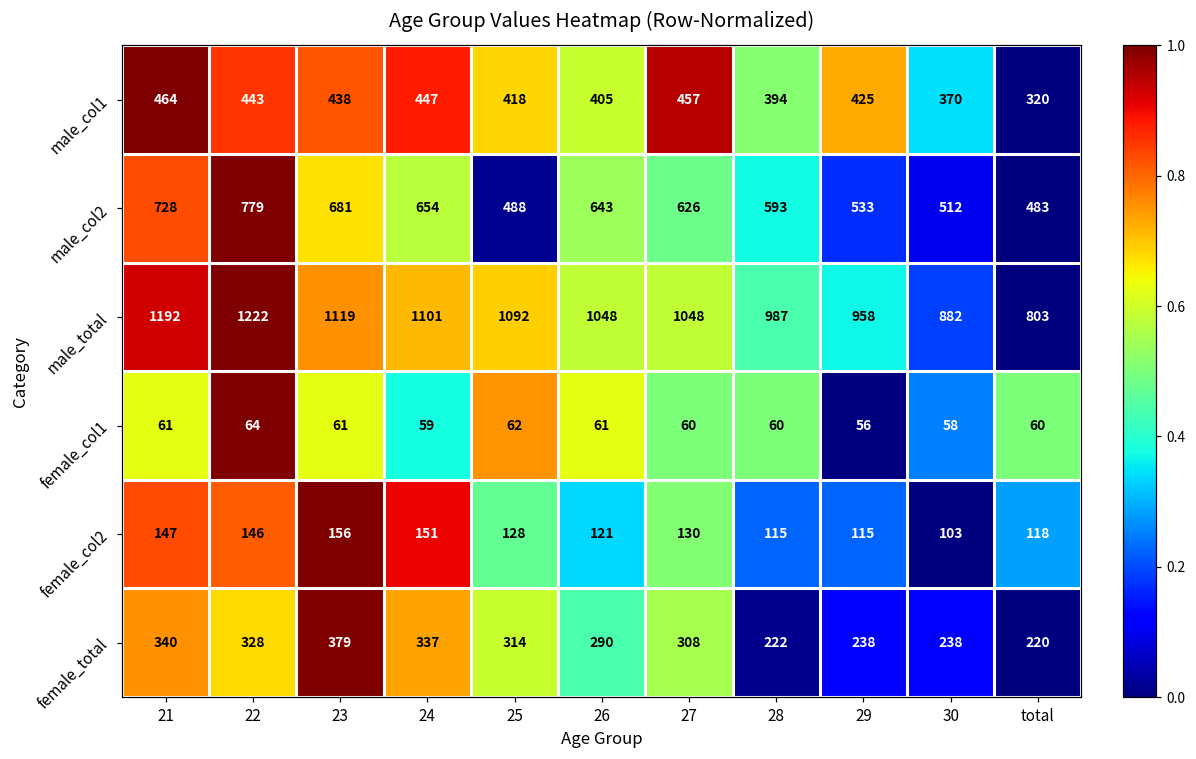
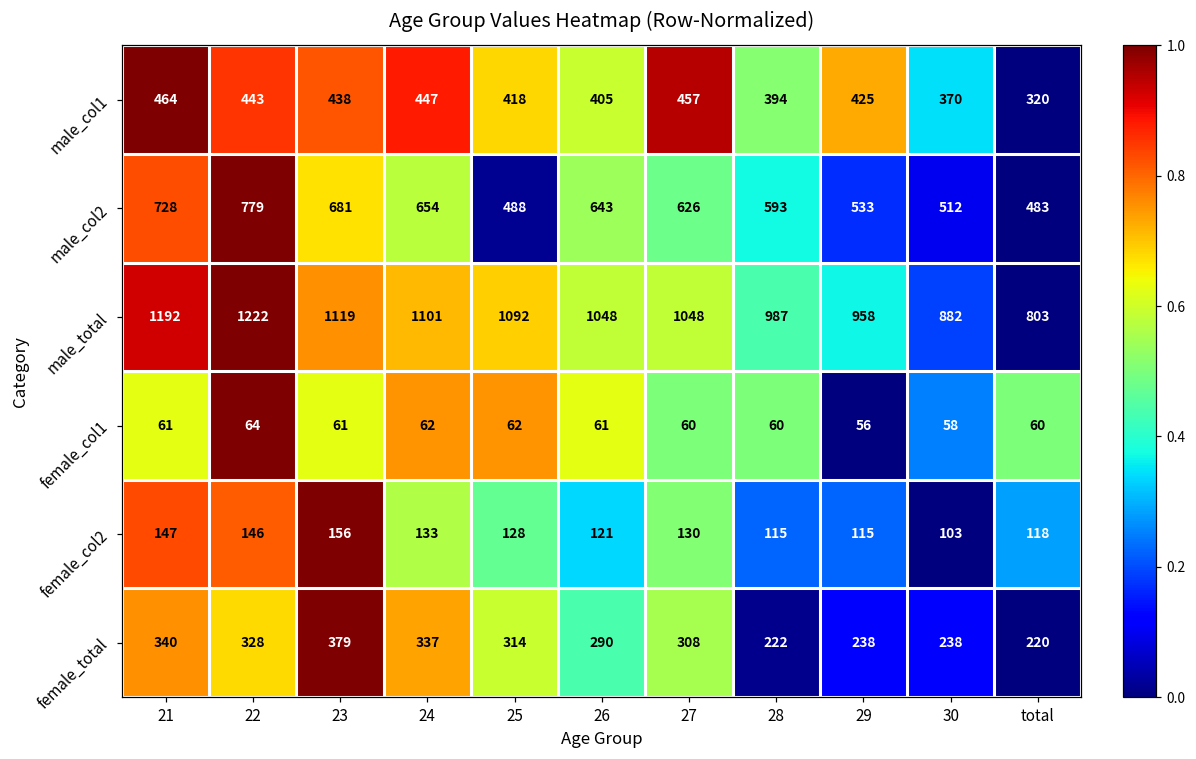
female_col1, 24: 59 -> 62
female_col2, 24: 151 -> 133
